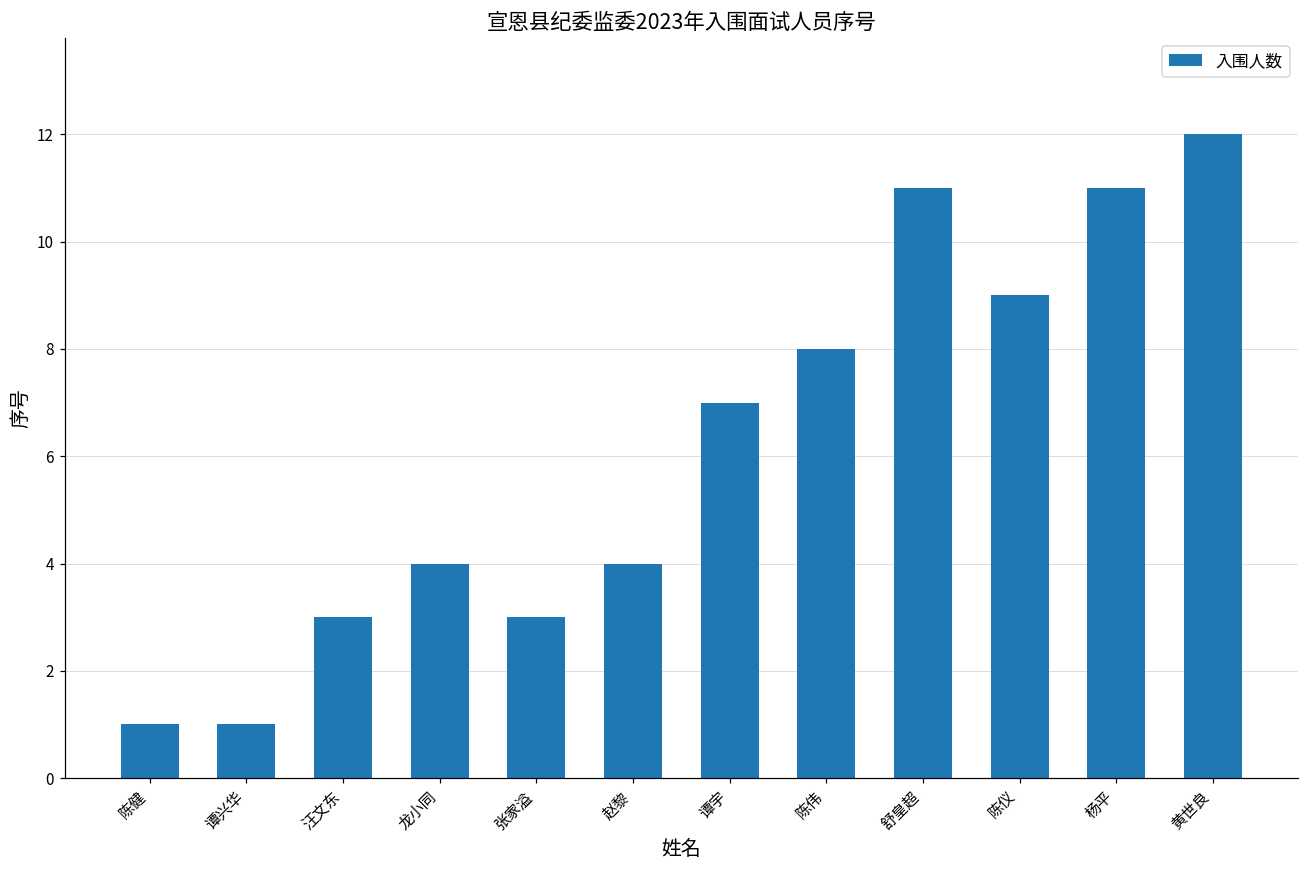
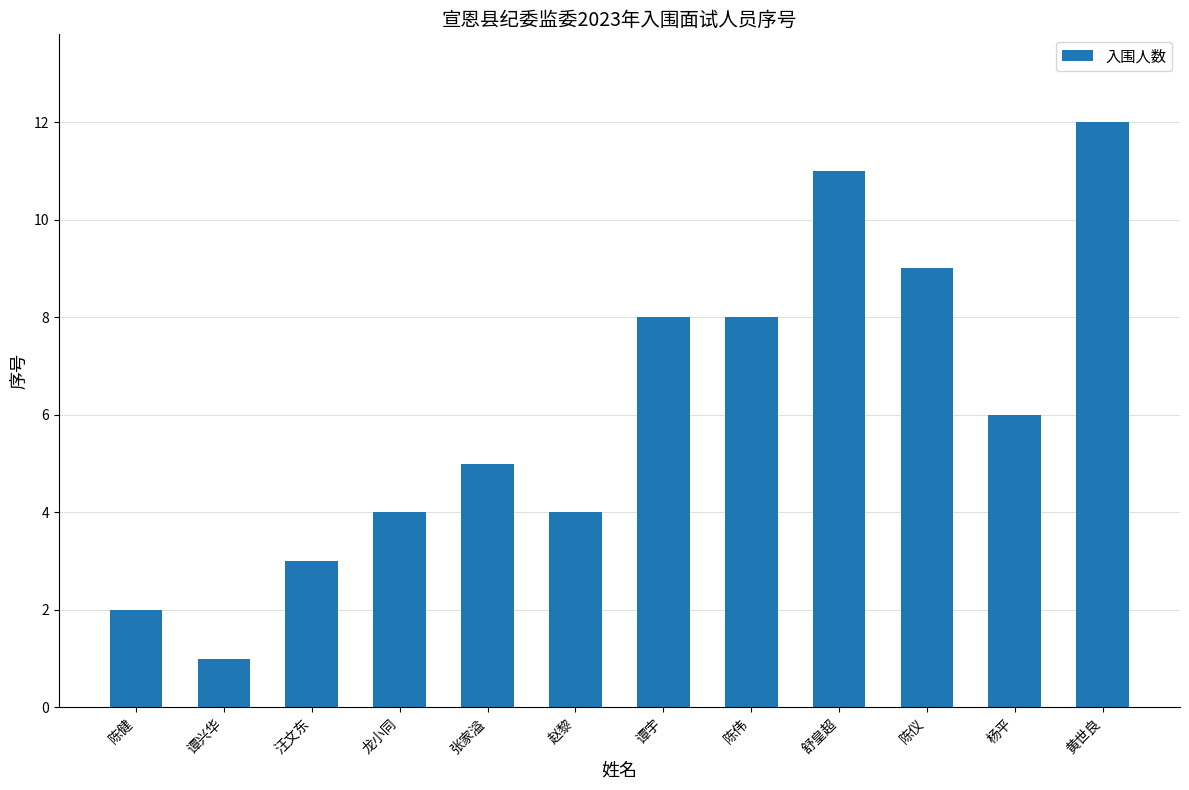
陈健: 1 -> 2
张家溢: 3 -> 5
谭宇: 7 -> 8
杨平: 11 -> 6
